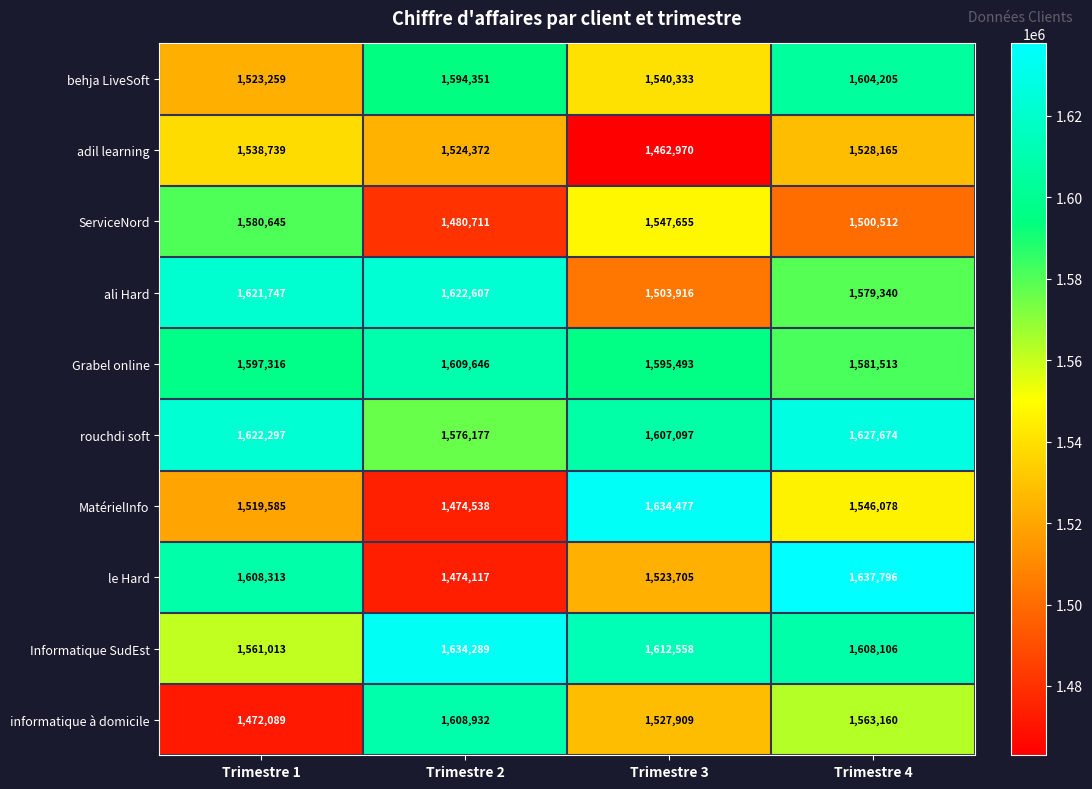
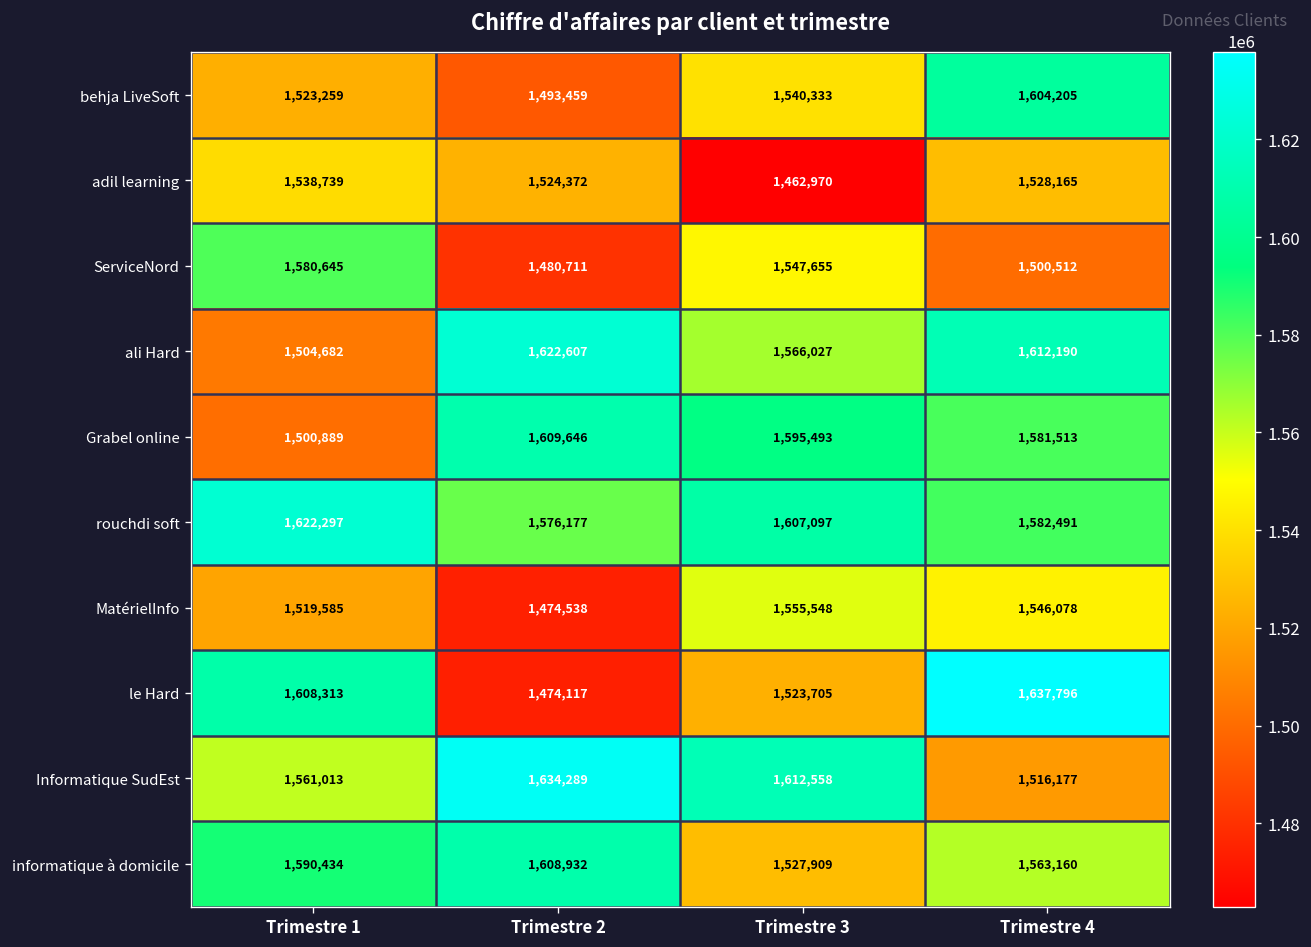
behja LiveSoft, Trimestre 2: 1,594,351 -> 1,493,459
ali Hard, Trimestre 1: 1,621,747 -> 1,504,682
ali Hard, Trimestre 3: 1,503,916 -> 1,566,027
ali Hard, Trimestre 4: 1,579,340 -> 1,612,190
Grabel online, Trimestre 1: 1,597,316 -> 1,500,889
rouchdi soft, Trimestre 4: 1,627,674 -> 1,582,491
MatérielInfo, Trimestre 3: 1,634,477 -> 1,555,548
Informatique SudEst, Trimestre 4: 1,608,106 -> 1,516,177
informatique à domicile, Trimestre 1: 1,472,089 -> 1,590,434
